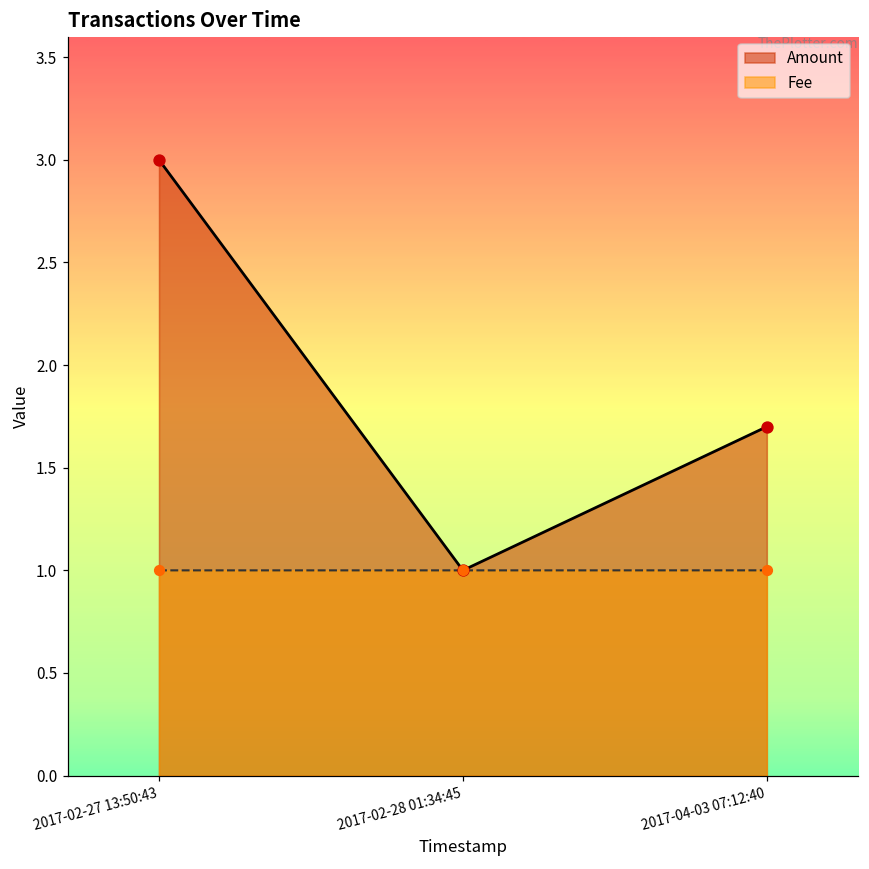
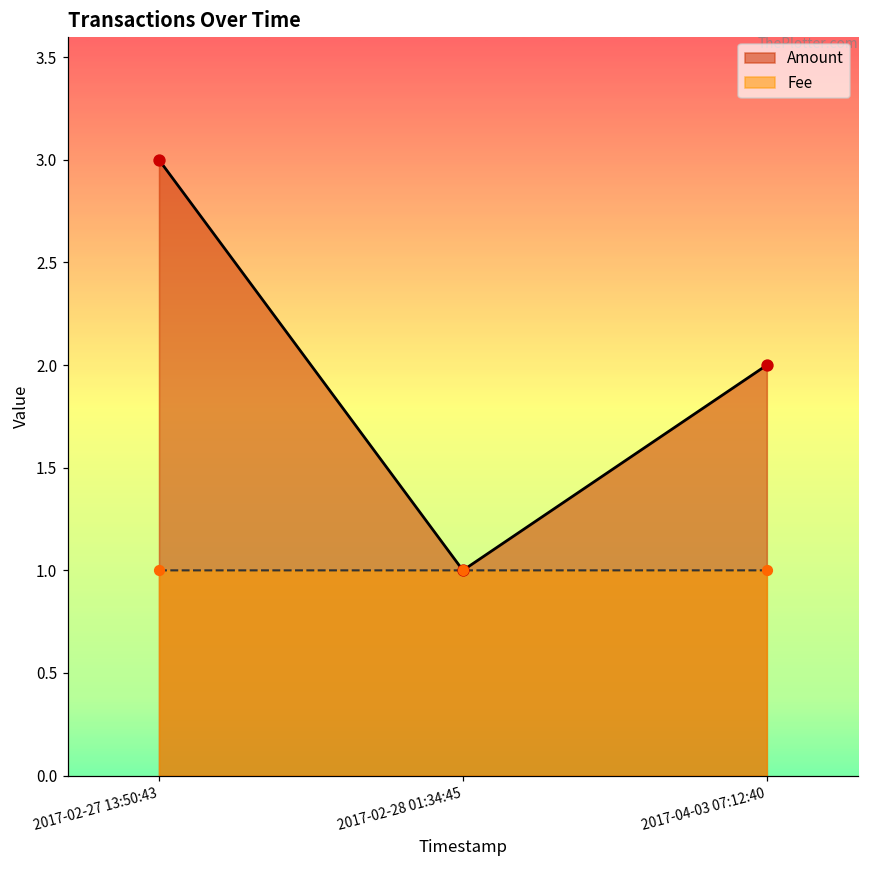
Amount, 2017-04-03 07:12:40: 1.7 -> 2.0
